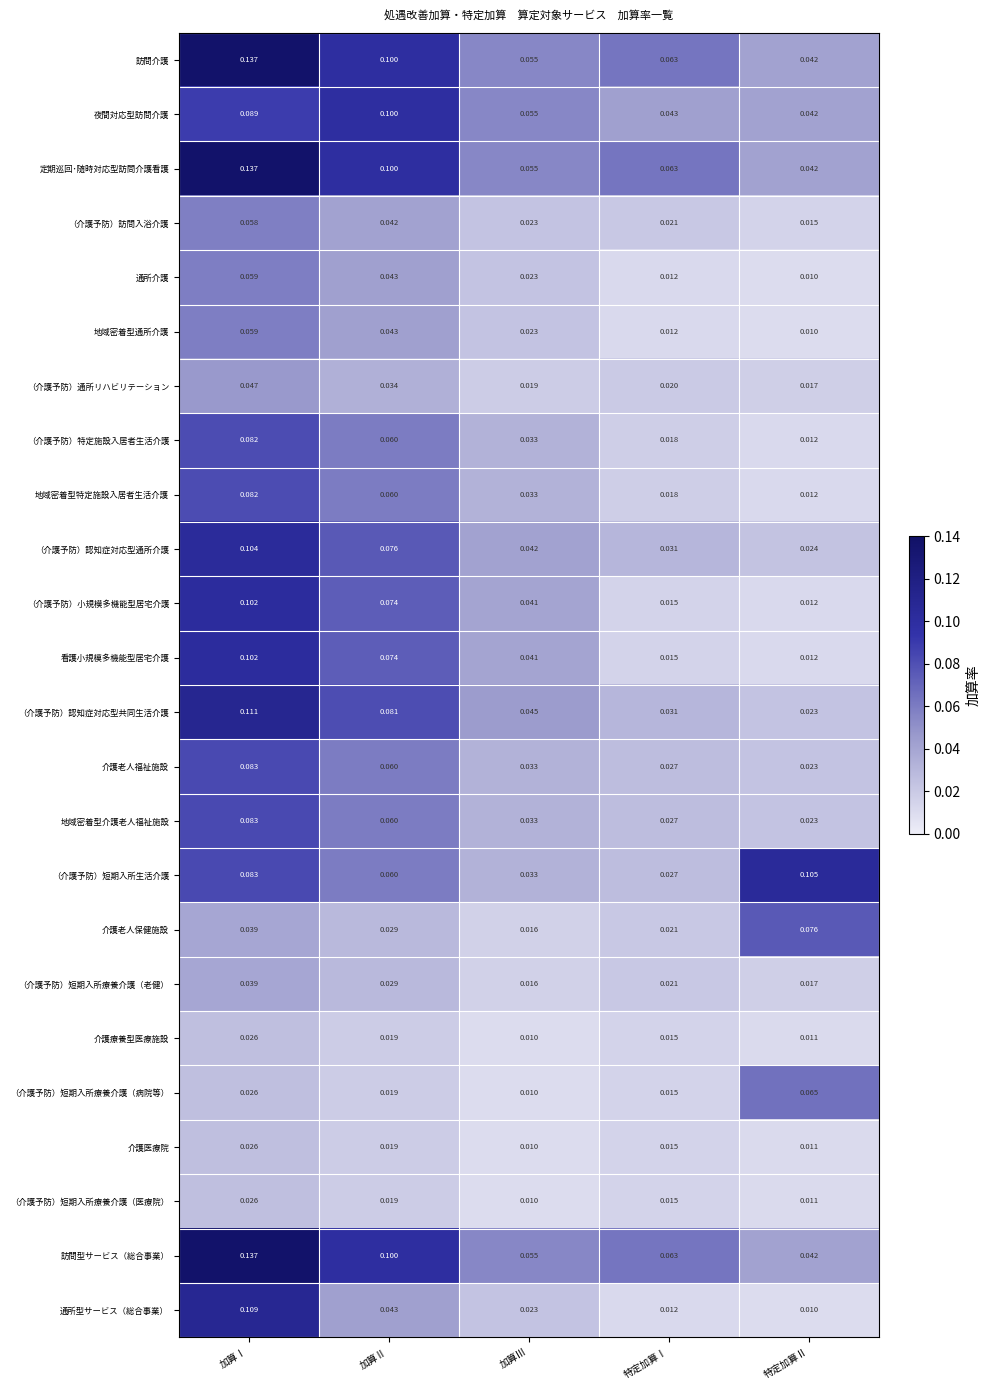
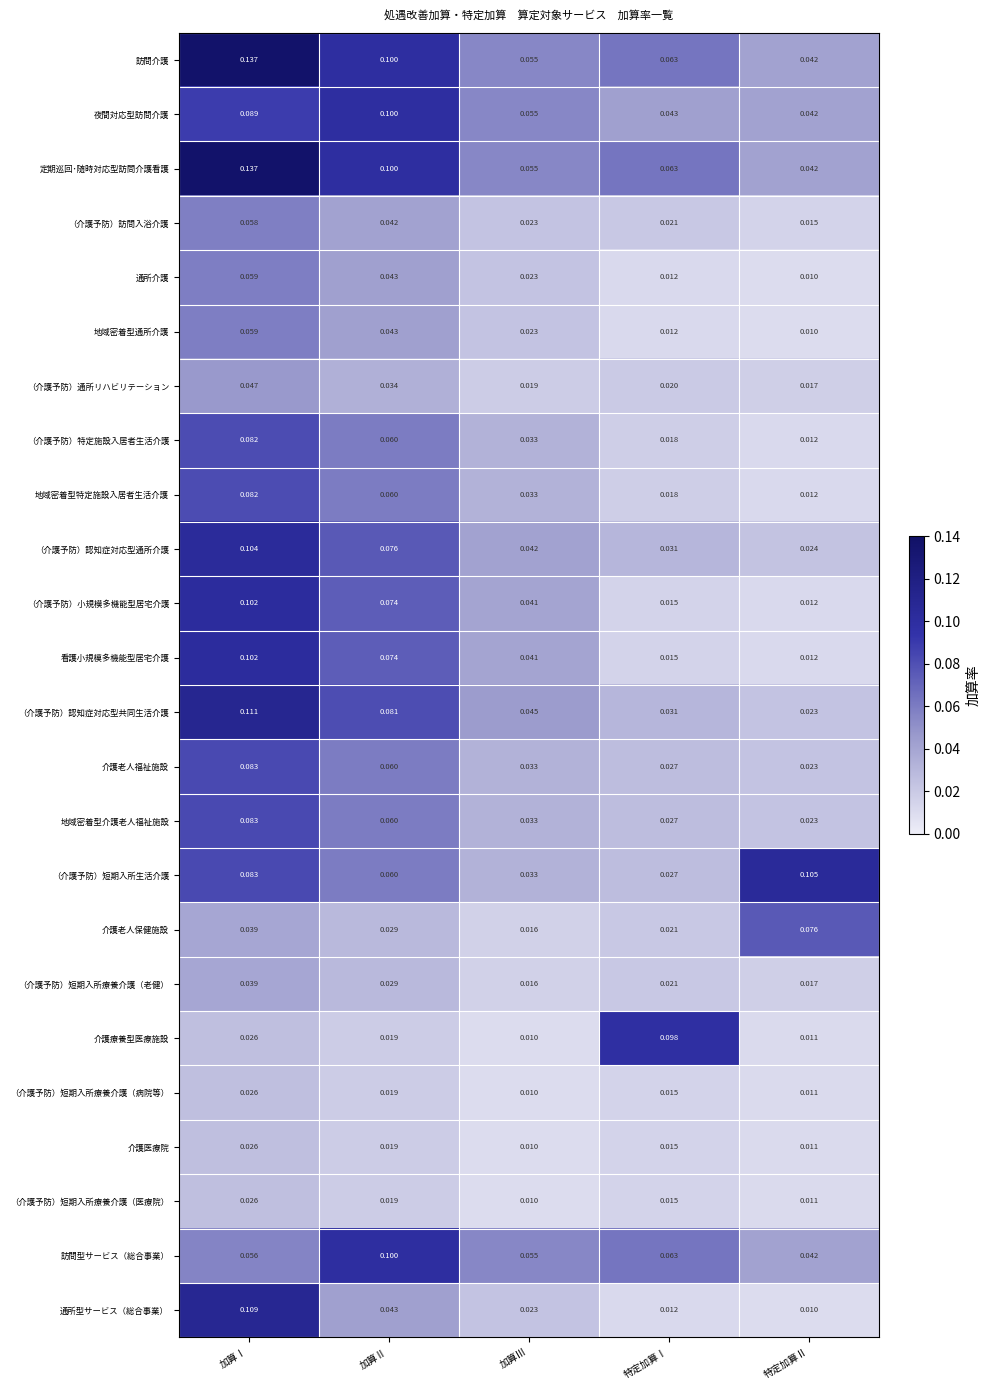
介護療養型医療施設, 特定加算Ⅰ: 0.015 -> 0.098
（介護予防）短期入所療養介護（病院等）, 特定加算Ⅱ: 0.065 -> 0.011
訪問型サービス（総合事業）, 加算Ⅰ: 0.137 -> 0.056
